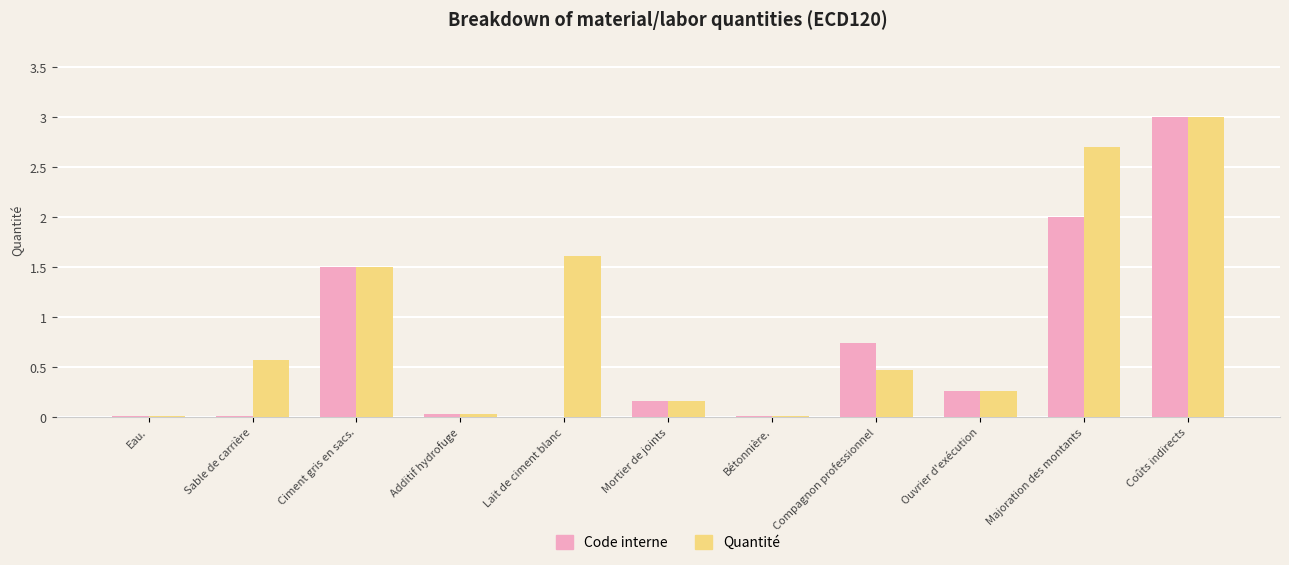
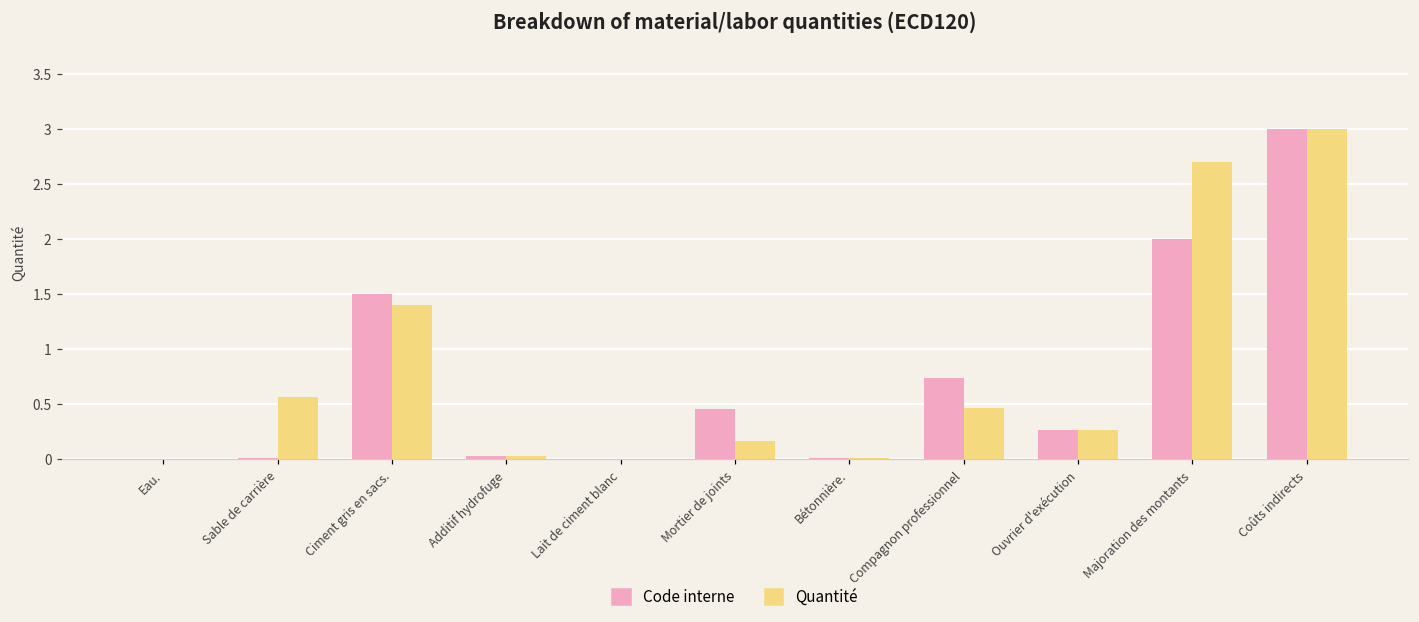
Quantité, Ciment gris en sacs.: 1.5 -> 1.4
Quantité, Lait de ciment blanc: 1.61 -> 0.00
Code interne, Mortier de joints: 0.16 -> 0.45
